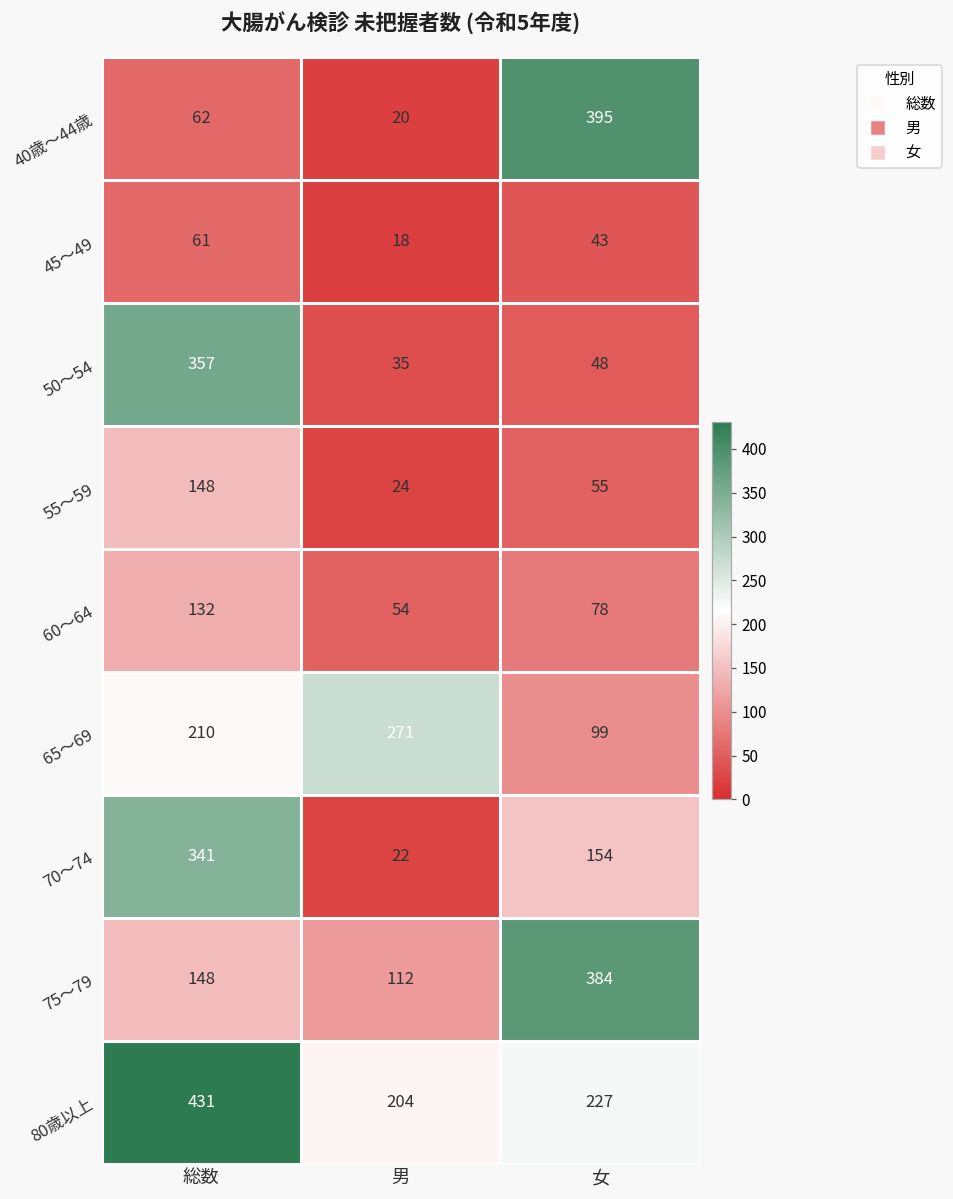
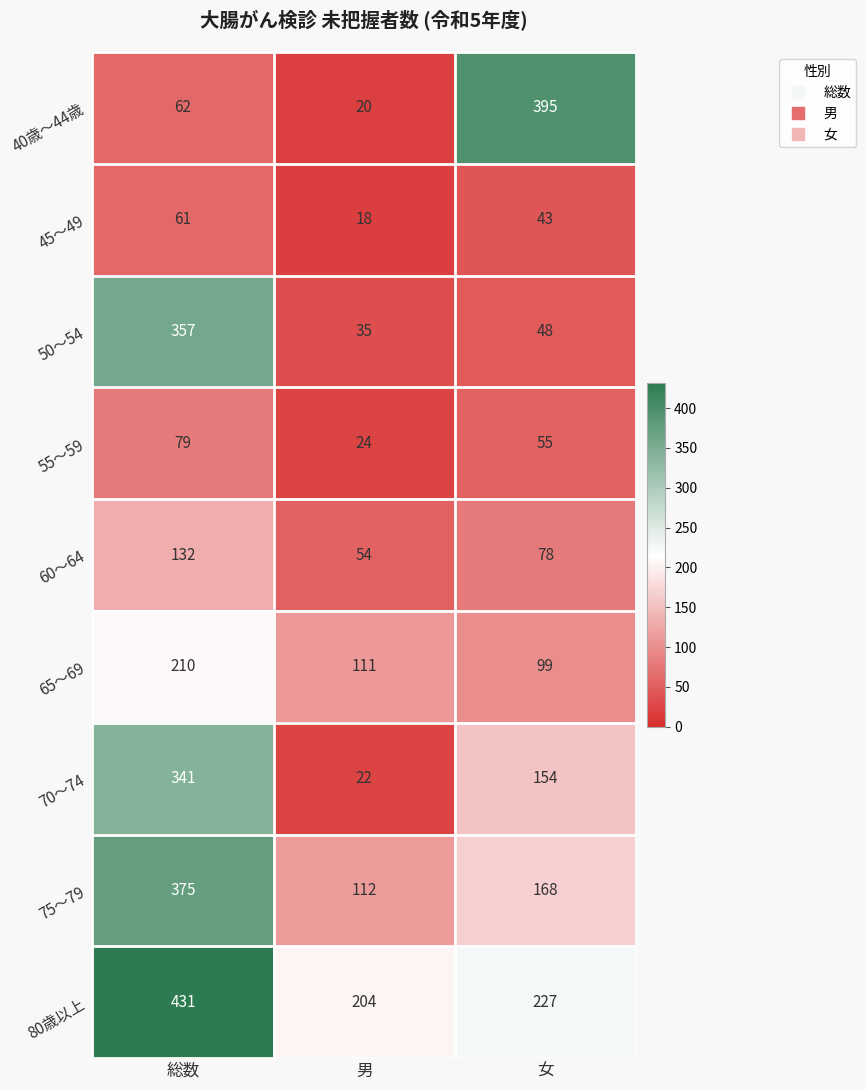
55～59, 総数: 148 -> 79
65～69, 男: 271 -> 111
75～79, 総数: 148 -> 375
75～79, 女: 384 -> 168
